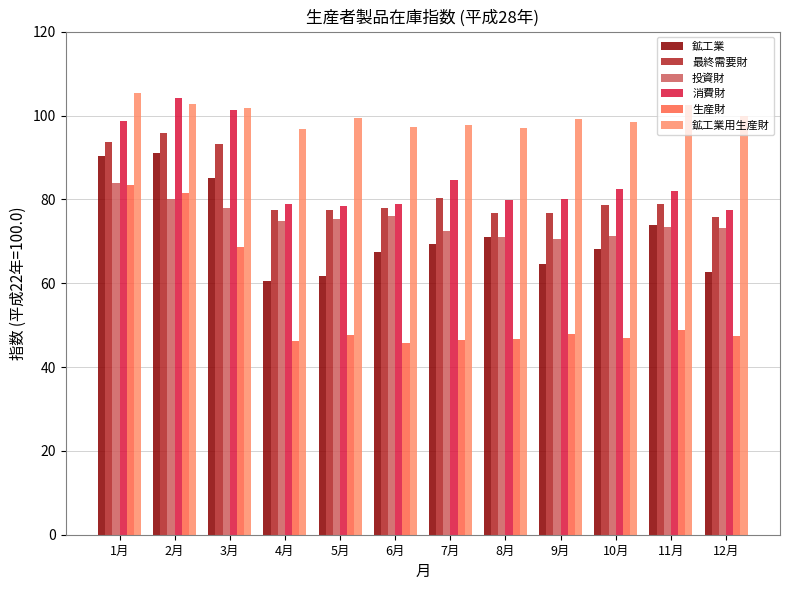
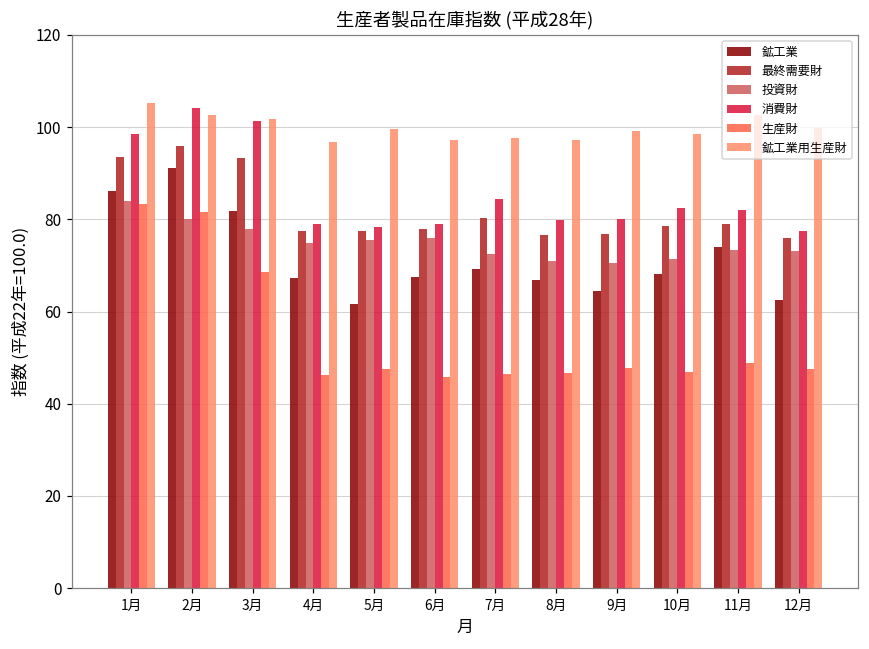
鉱工業, 1月: 90 -> 86
鉱工業, 3月: 85 -> 82
鉱工業, 4月: 61 -> 67
鉱工業, 8月: 71 -> 67
